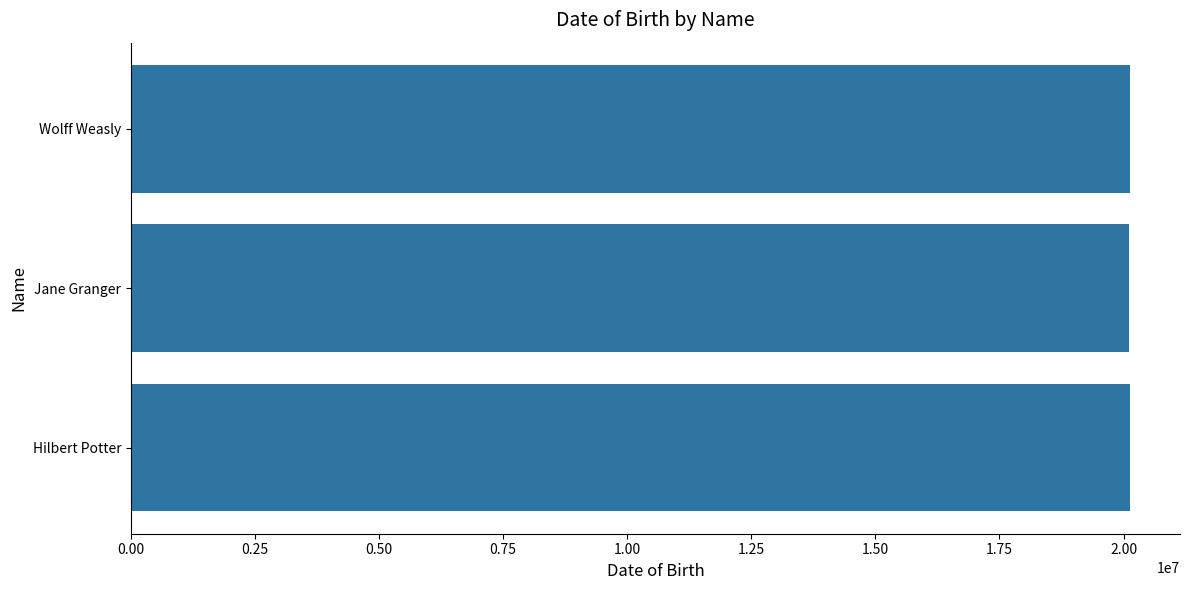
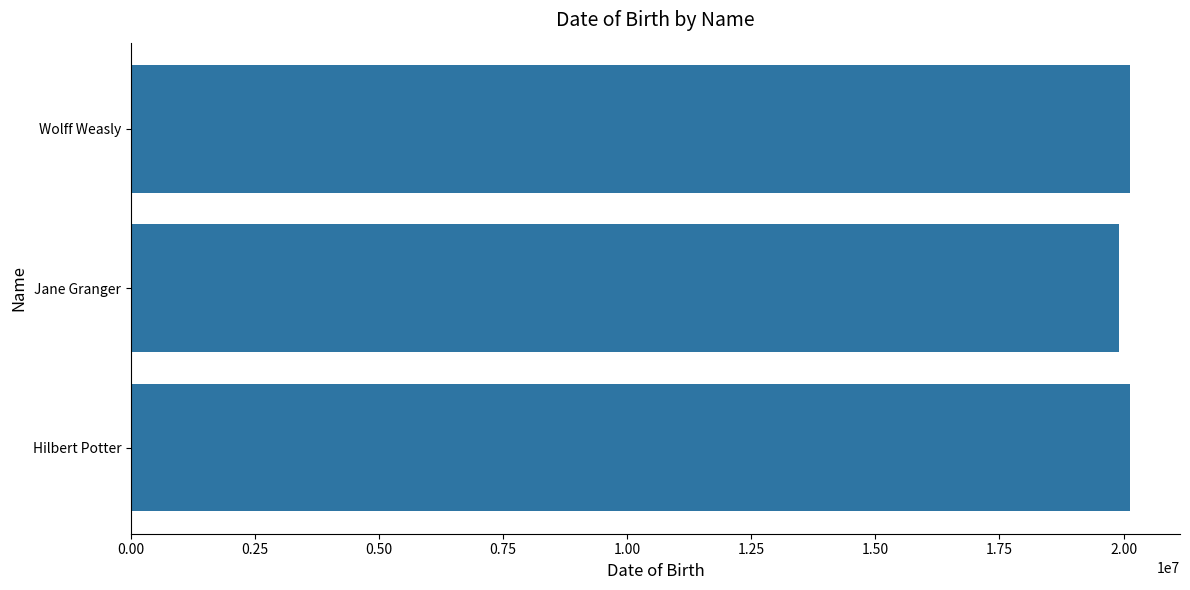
Jane Granger: 20100000 -> 19900000
